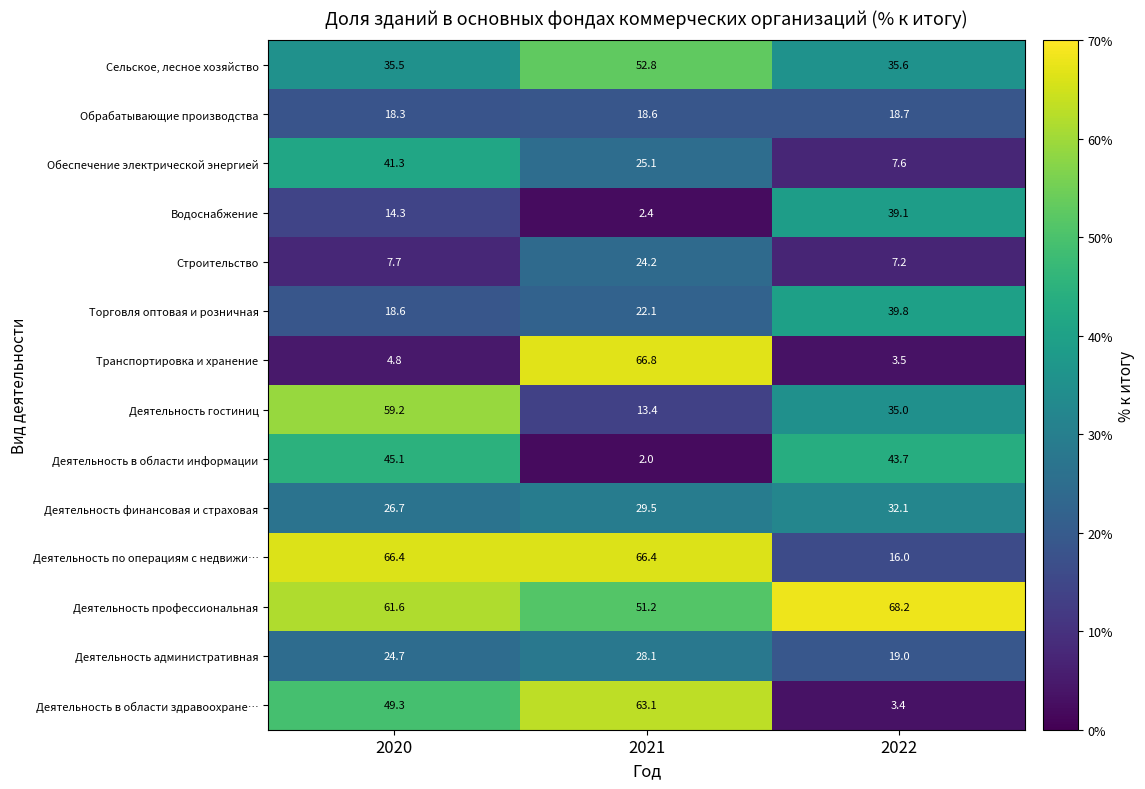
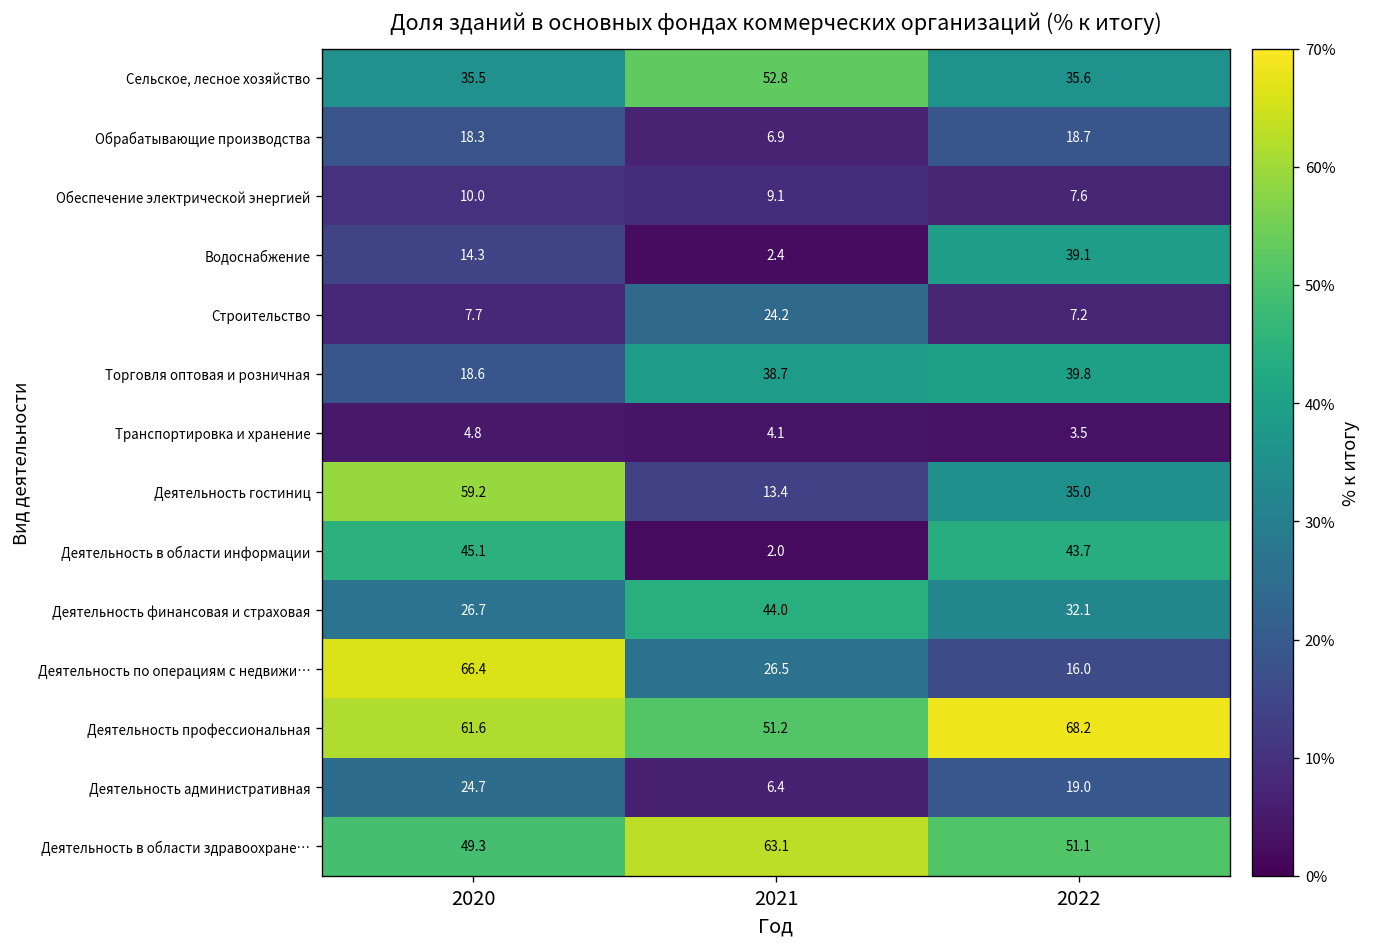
Обрабатывающие производства, 2021: 18.6 -> 6.9
Обеспечение электрической энергией, 2020: 41.3 -> 10.0
Обеспечение электрической энергией, 2021: 25.1 -> 9.1
Торговля оптовая и розничная, 2021: 22.1 -> 38.7
Транспортировка и хранение, 2021: 66.8 -> 4.1
Деятельность финансовая и страховая, 2021: 29.5 -> 44.0
Деятельность по операциям с недвижи…, 2021: 66.4 -> 26.5
Деятельность административная, 2021: 28.1 -> 6.4
Деятельность в области здравоохране…, 2022: 3.4 -> 51.1
